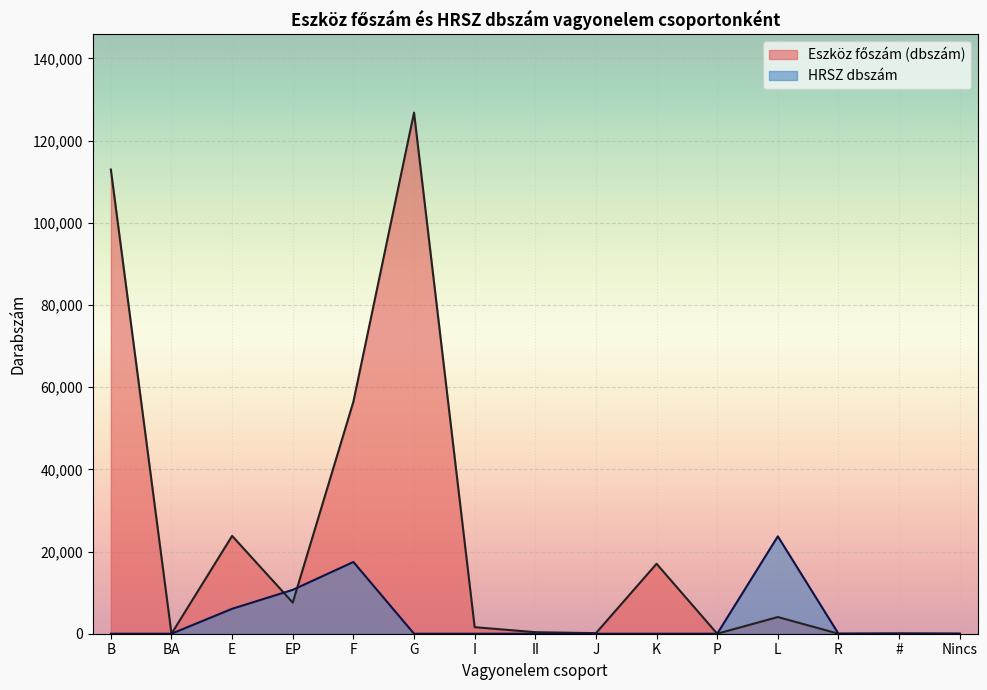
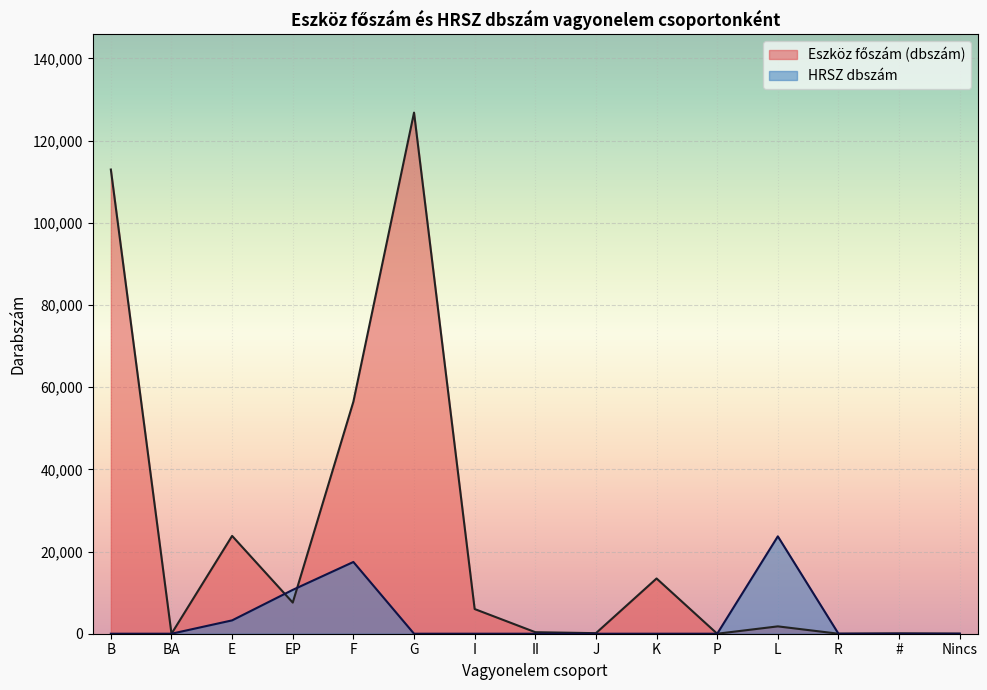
HRSZ dbszám, E: 6,000 -> 3,000
Eszköz főszám (dbszám), I: 2,000 -> 6,000
Eszköz főszám (dbszám), K: 17,000 -> 13,000
Eszköz főszám (dbszám), L: 4,000 -> 2,000
